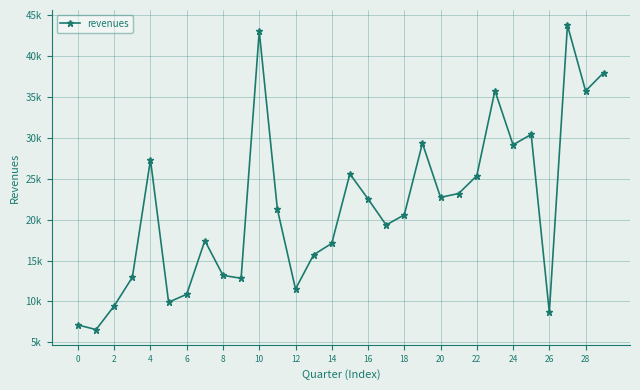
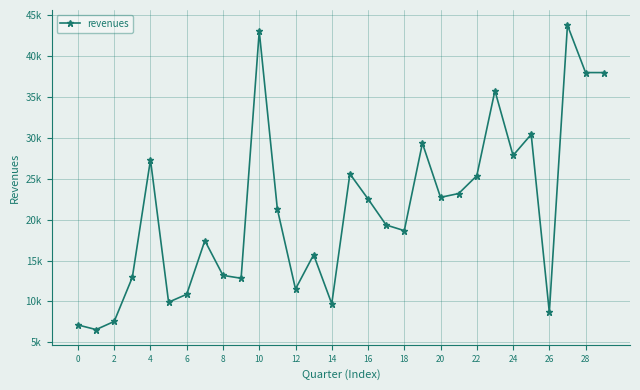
2: 9000 -> 8000
14: 17000 -> 10000
18: 21000 -> 19000
24: 29000 -> 28000
28: 36000 -> 38000
